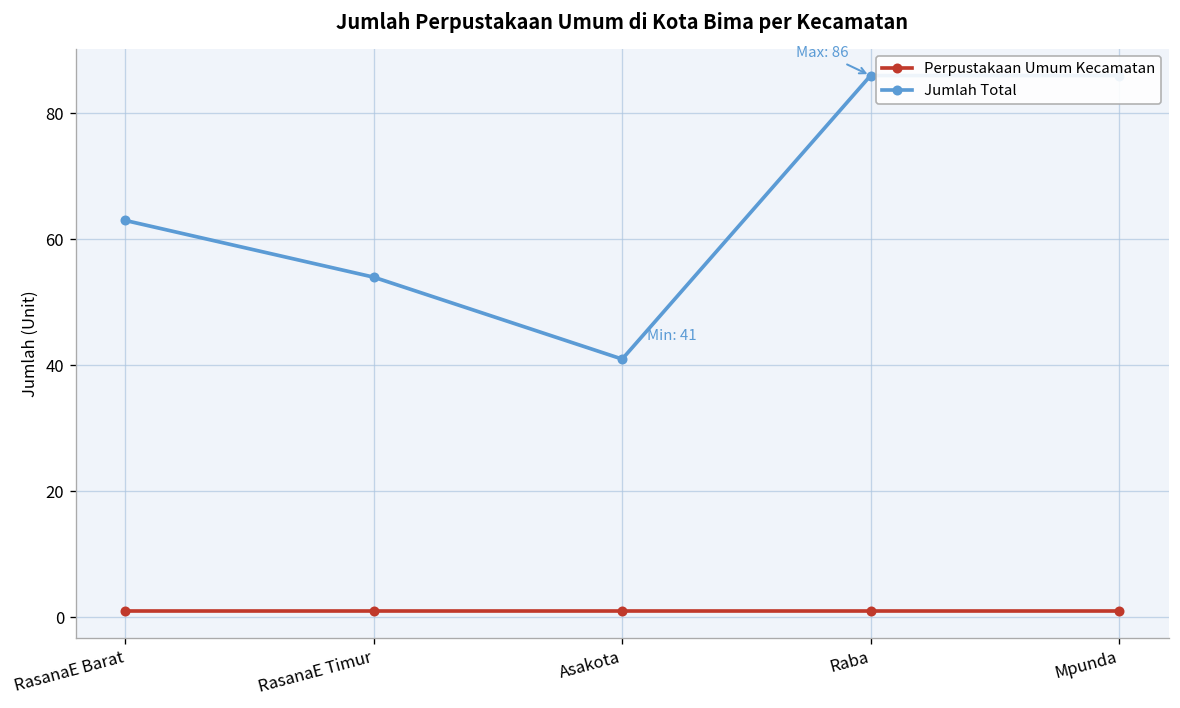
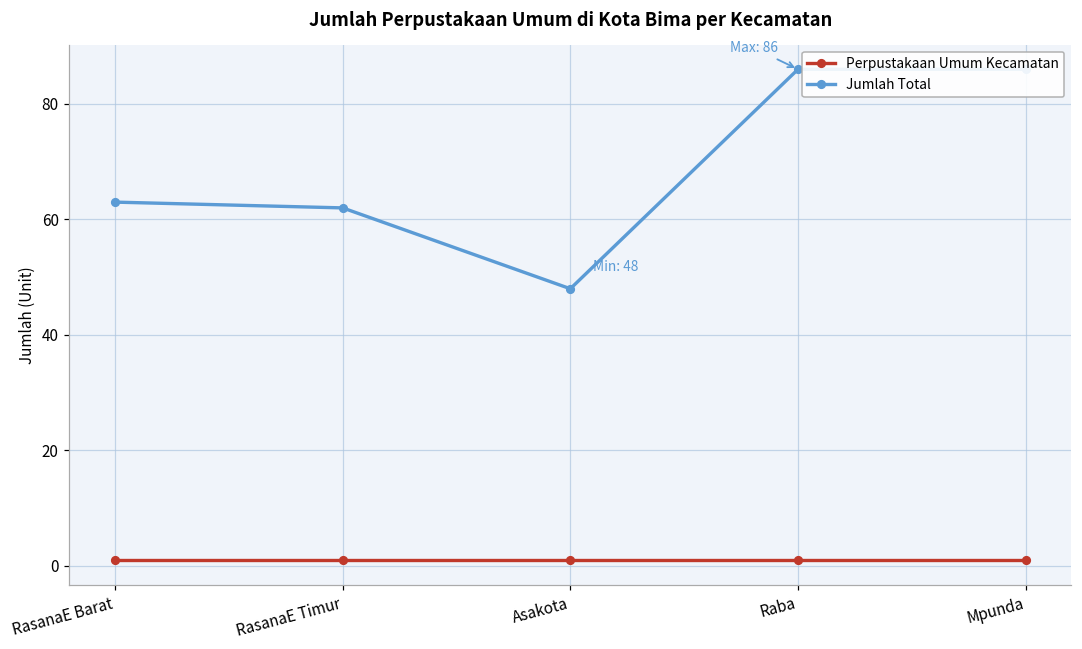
Jumlah Total, RasanaE Timur: 54 -> 62
Jumlah Total, Asakota: 41 -> 48
